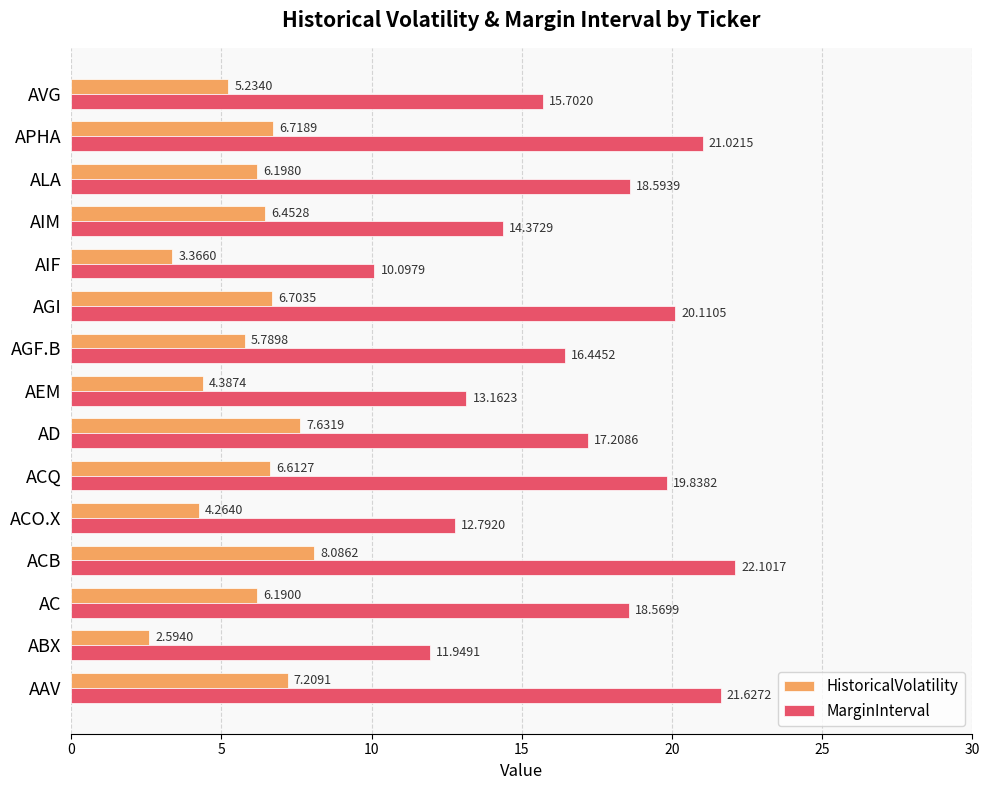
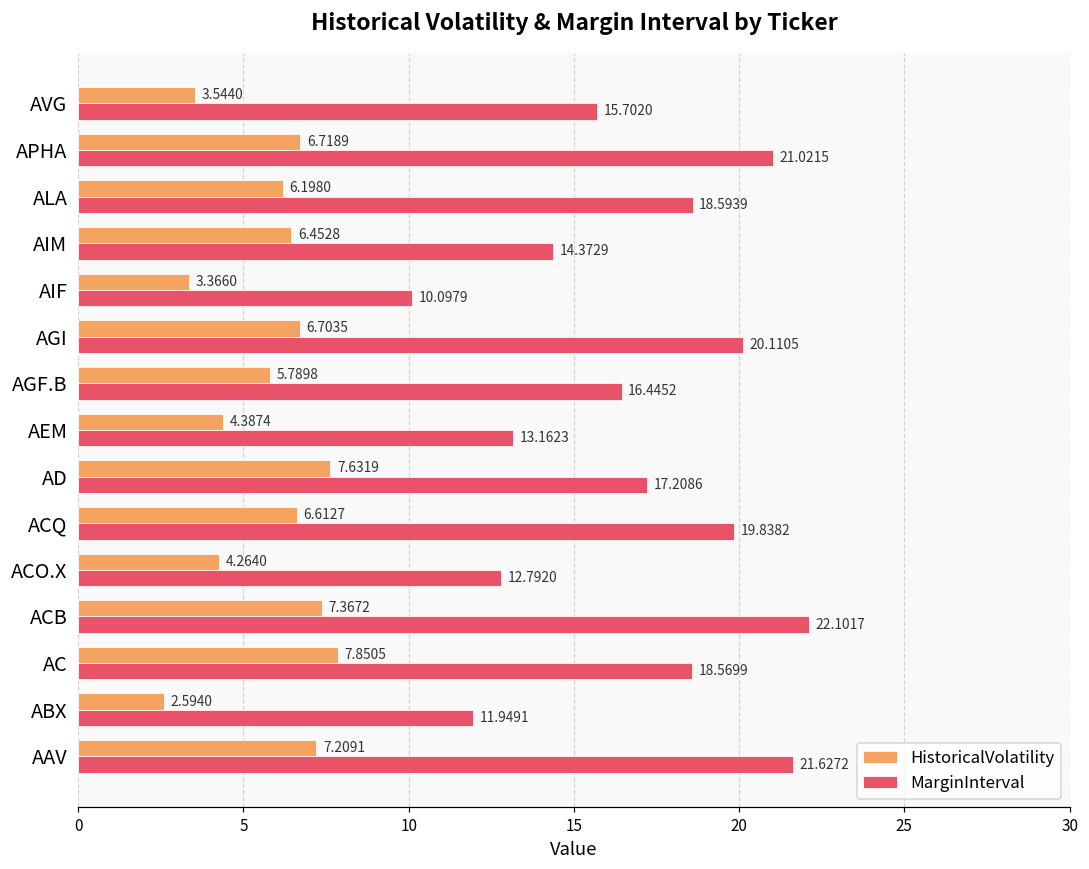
HistoricalVolatility, AVG: 5.2340 -> 3.5440
HistoricalVolatility, ACB: 8.0862 -> 7.3672
HistoricalVolatility, AC: 6.1900 -> 7.8505
